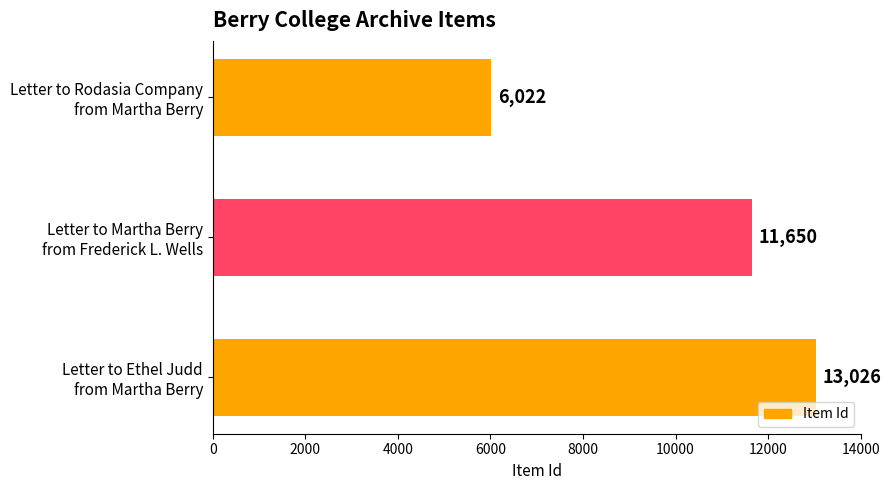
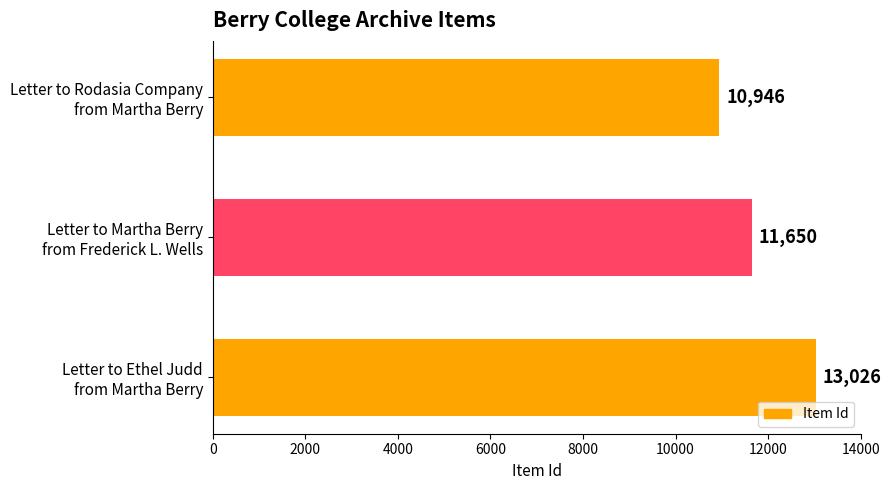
Letter to Rodasia Company from Martha Berry: 6,022 -> 10,946
